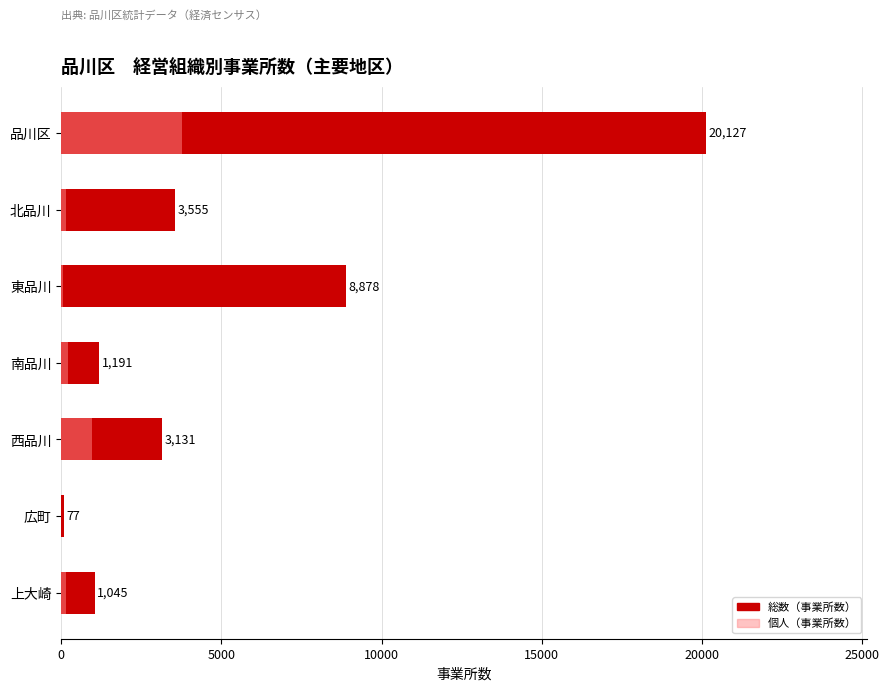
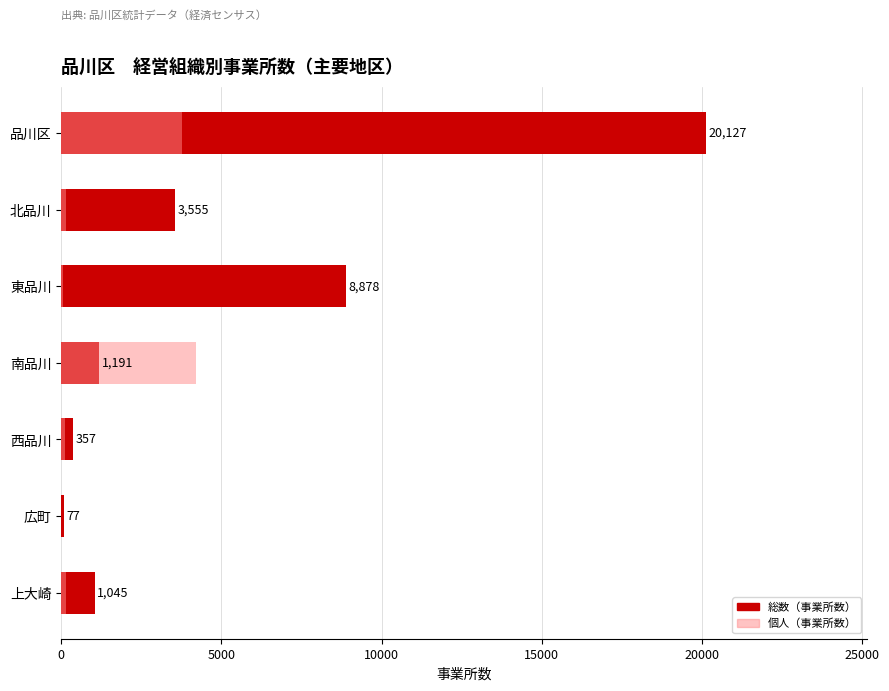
個人（事業所数）, 南品川: 200 -> 4200
総数（事業所数）, 西品川: 3,131 -> 357
個人（事業所数）, 西品川: 900 -> 100
